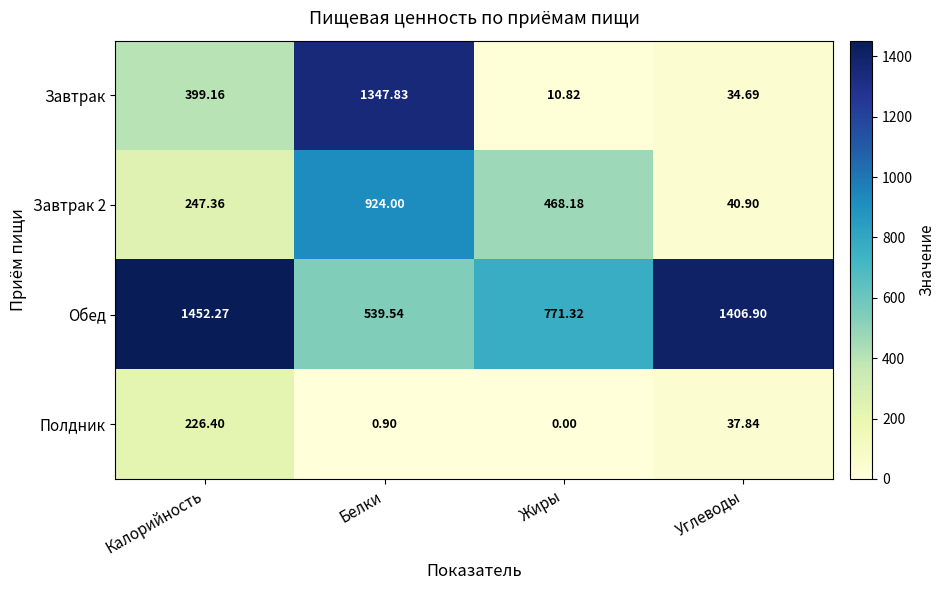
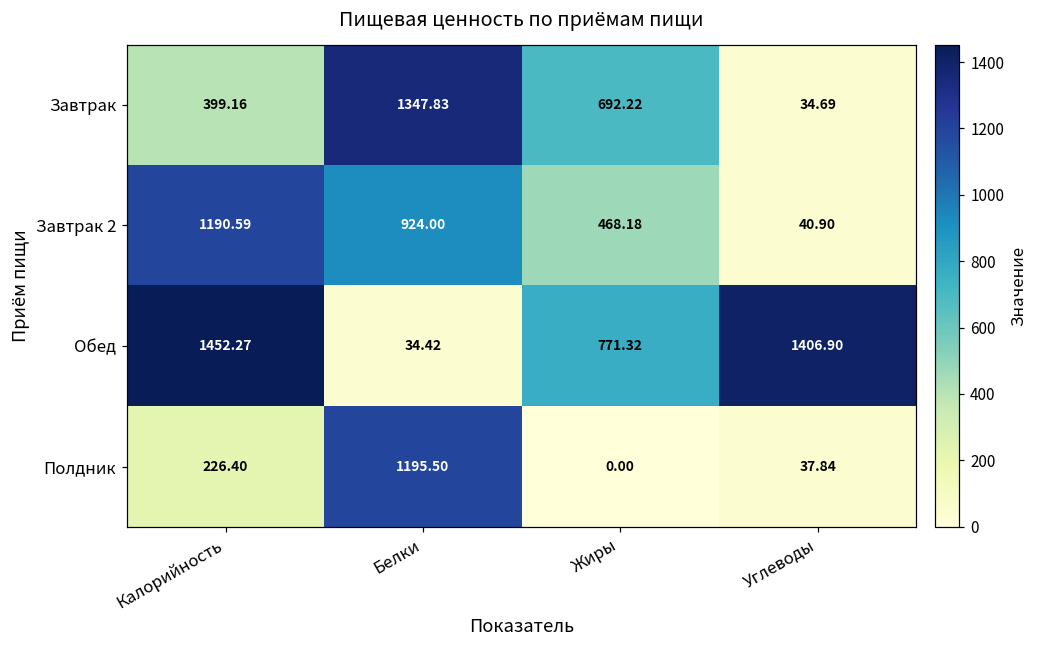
Завтрак, Жиры: 10.82 -> 692.22
Завтрак 2, Калорийность: 247.36 -> 1190.59
Обед, Белки: 539.54 -> 34.42
Полдник, Белки: 0.90 -> 1195.50
